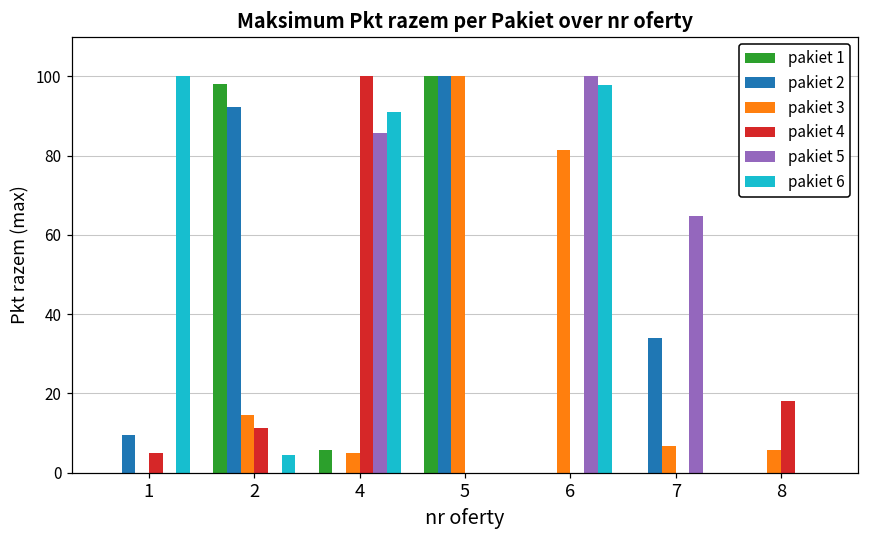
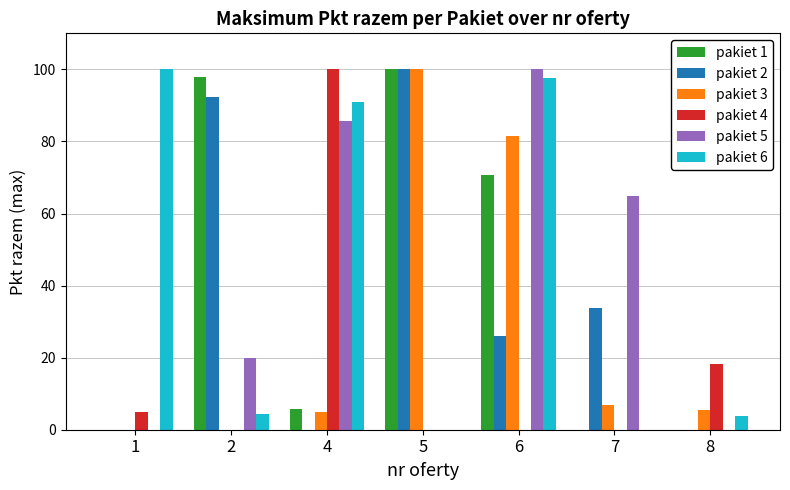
pakiet 2, 1: 10 -> 0
pakiet 3, 2: 15 -> 0
pakiet 4, 2: 11 -> 0
pakiet 5, 2: 0 -> 20
pakiet 1, 6: 0 -> 71
pakiet 2, 6: 0 -> 26
pakiet 6, 8: 0 -> 4
